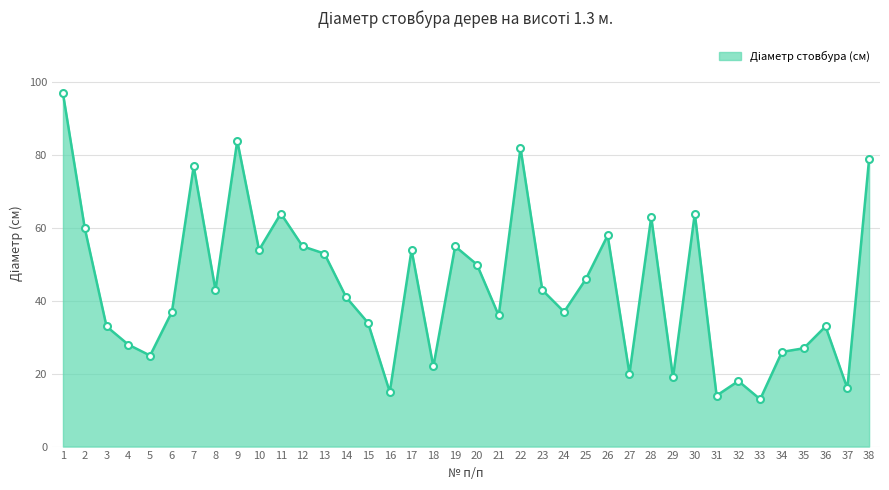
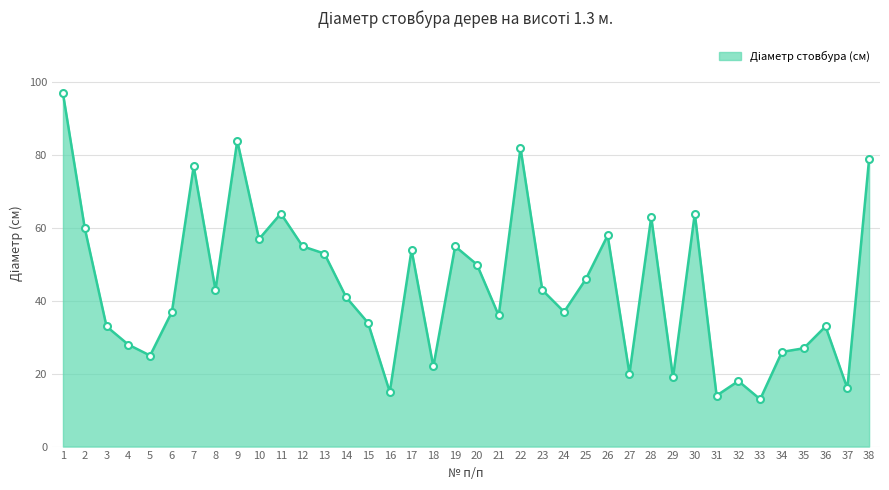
10: 54 -> 57
